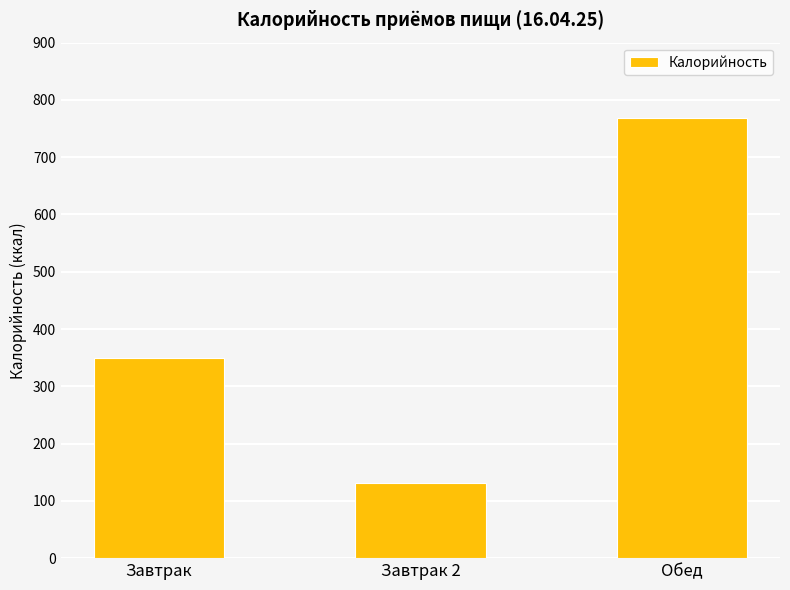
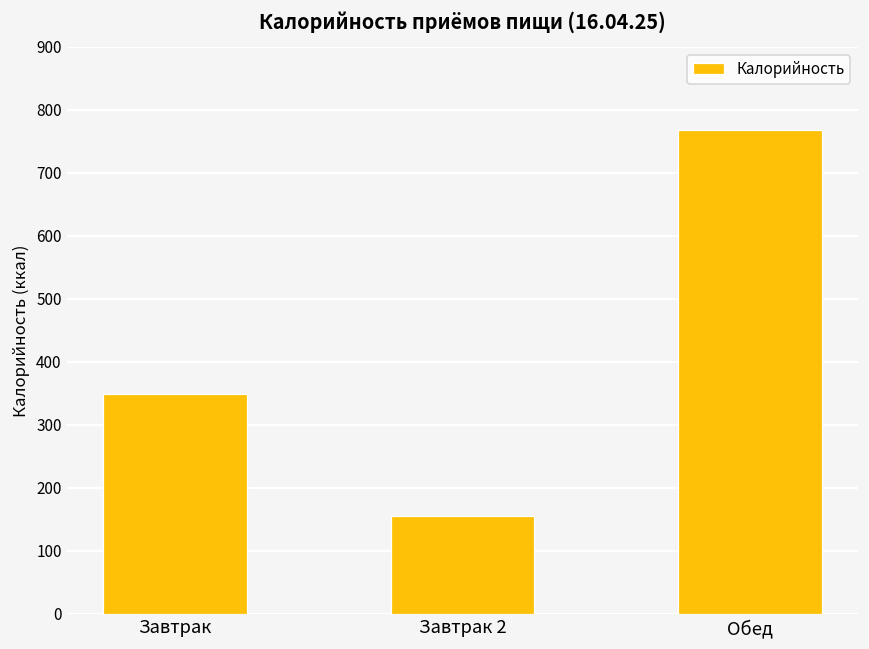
Завтрак 2: 130 -> 160
